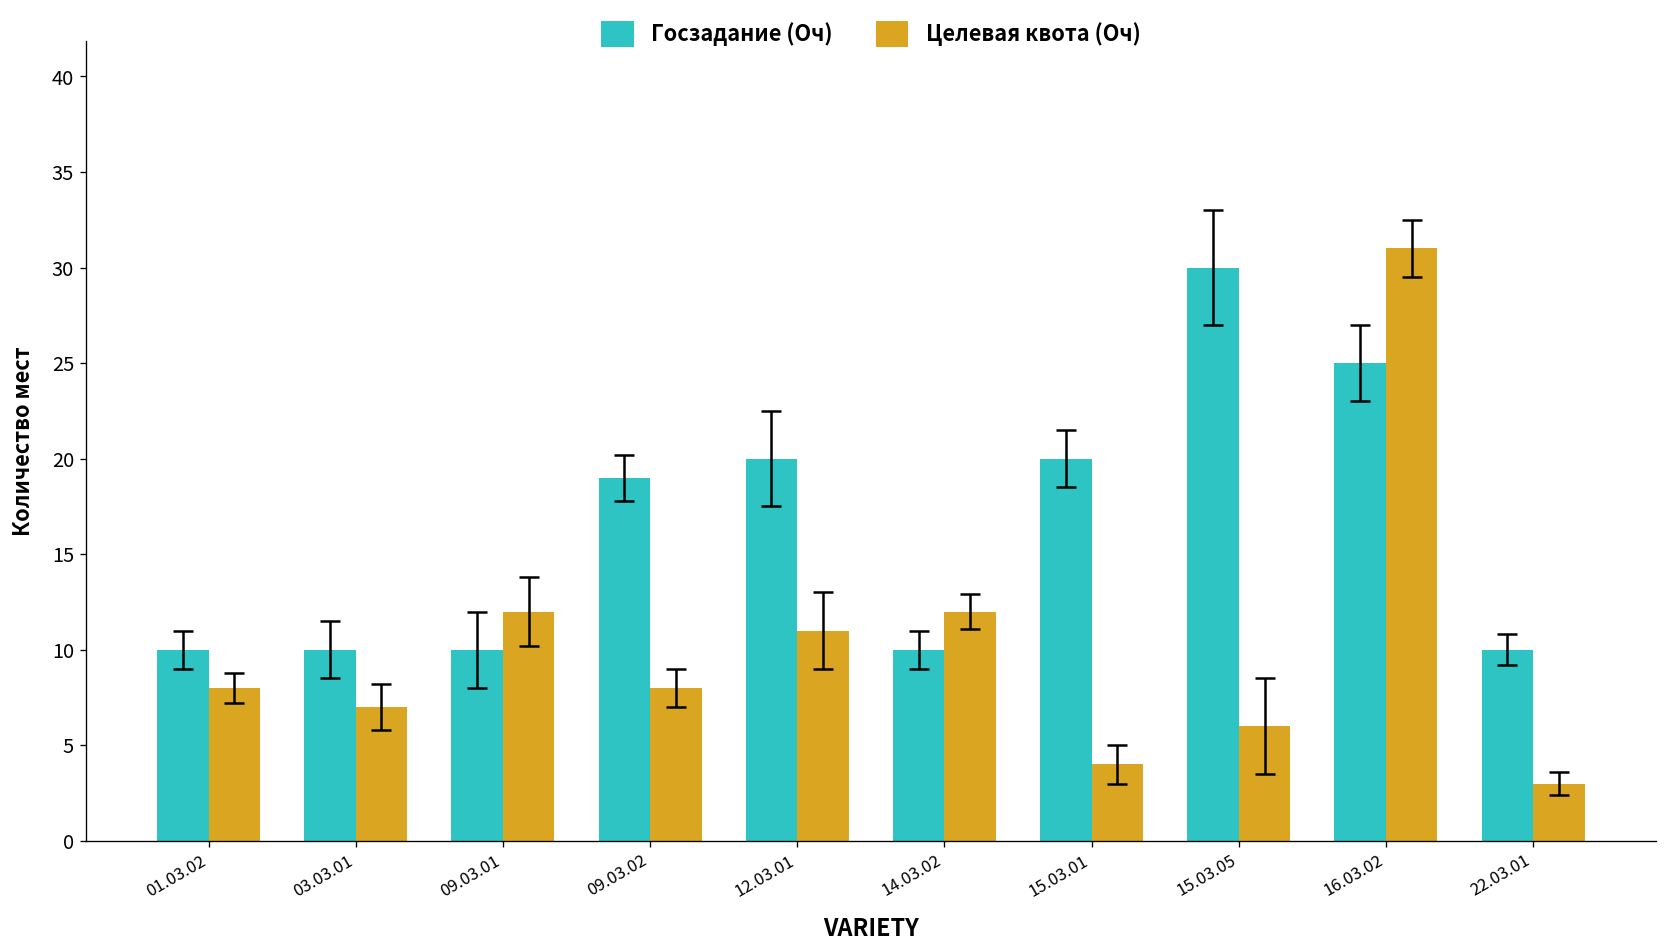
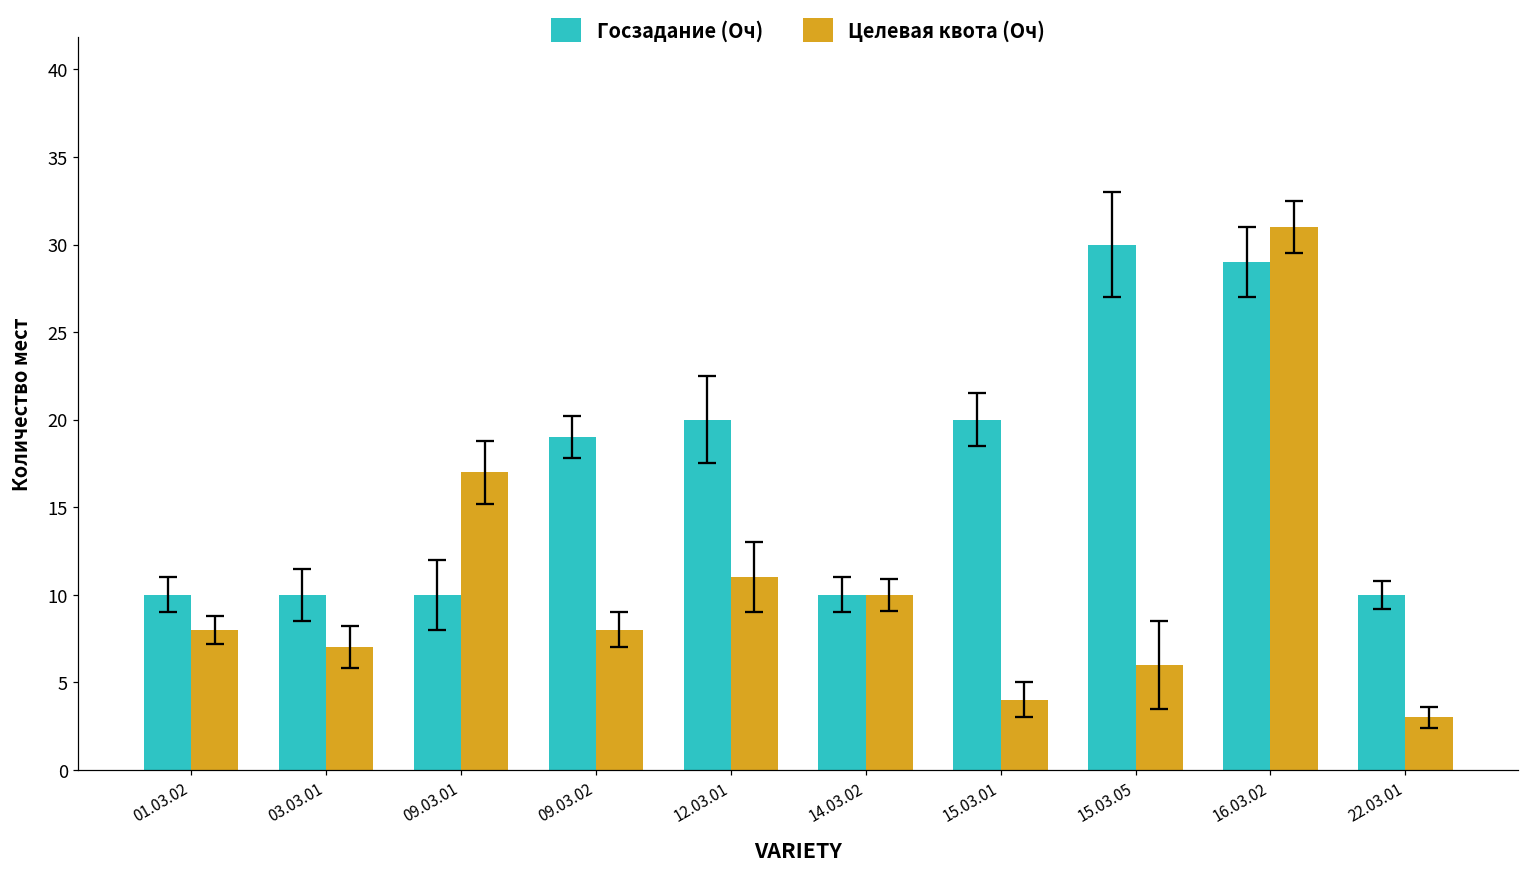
Целевая квота (Оч), 09.03.01: 12 -> 17
Целевая квота (Оч), 14.03.02: 12 -> 10
Госзадание (Оч), 16.03.02: 25 -> 29
